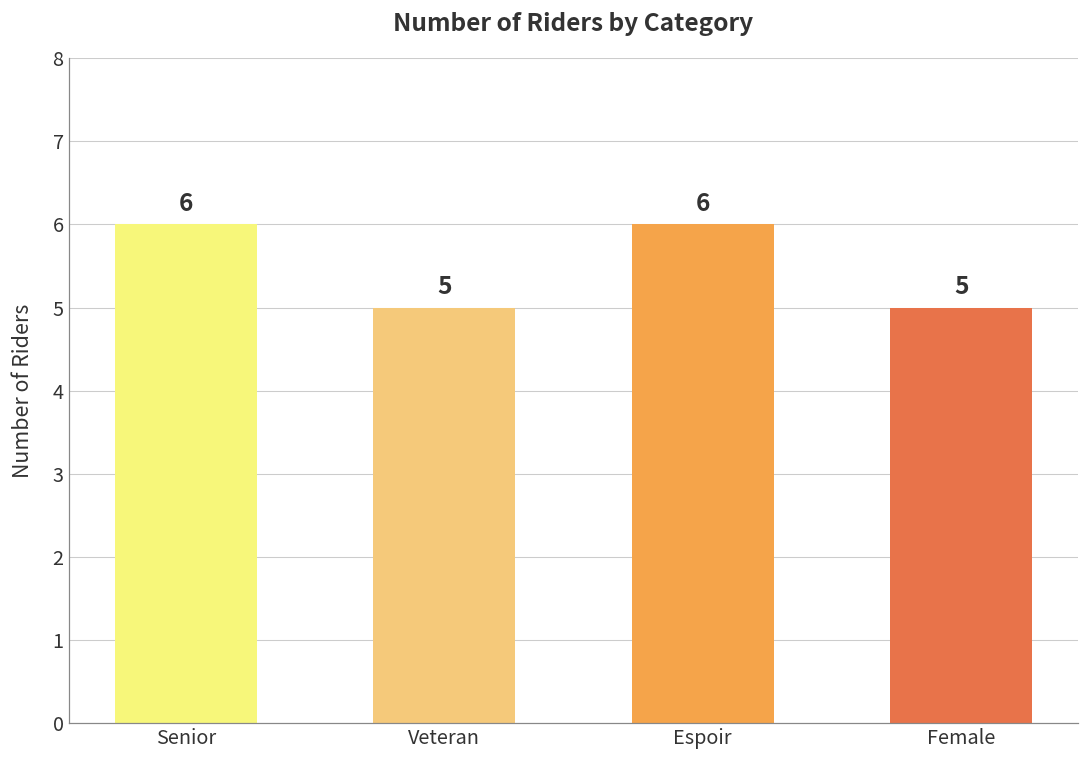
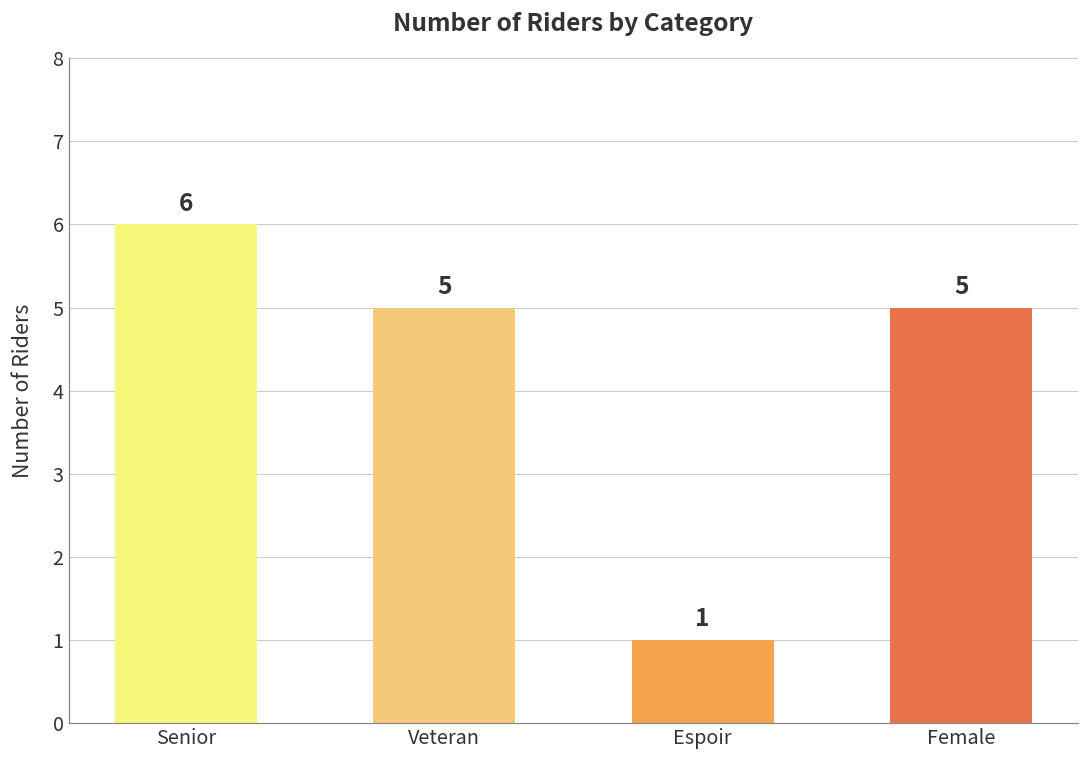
Espoir: 6 -> 1
